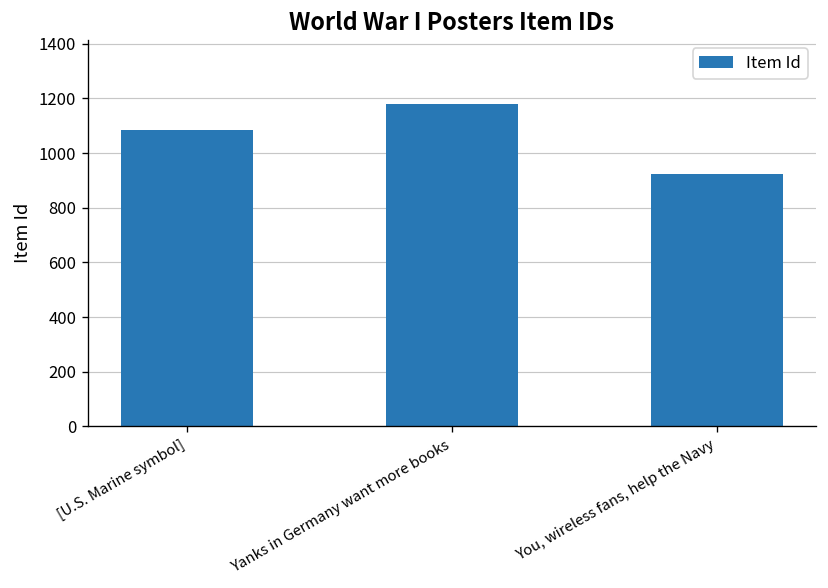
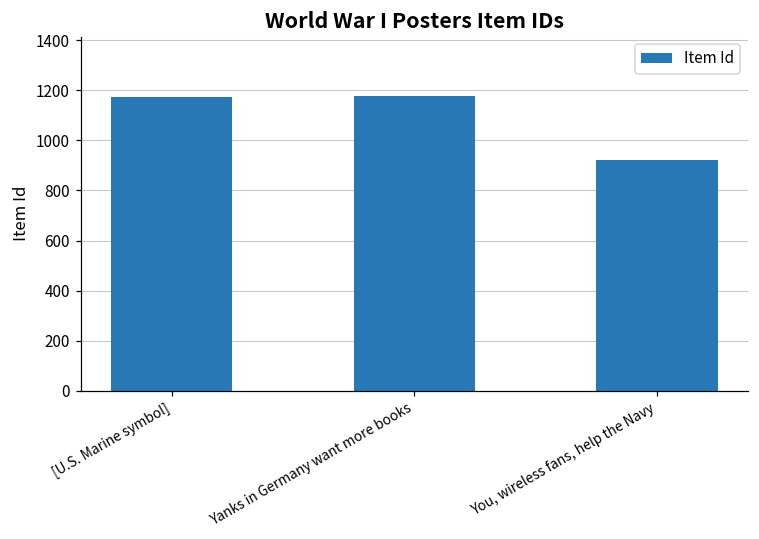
[U.S. Marine symbol]: 1080 -> 1170
